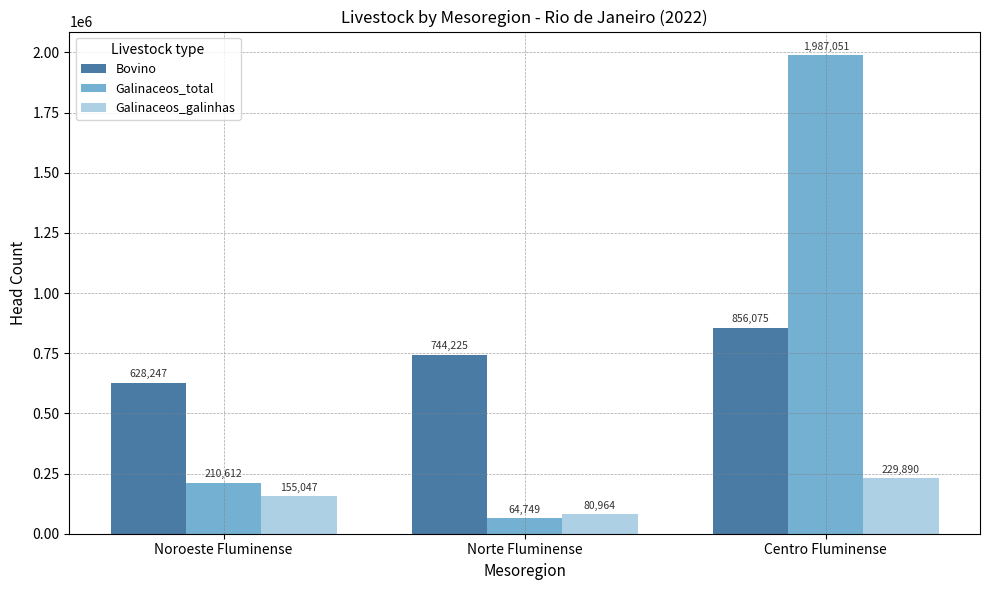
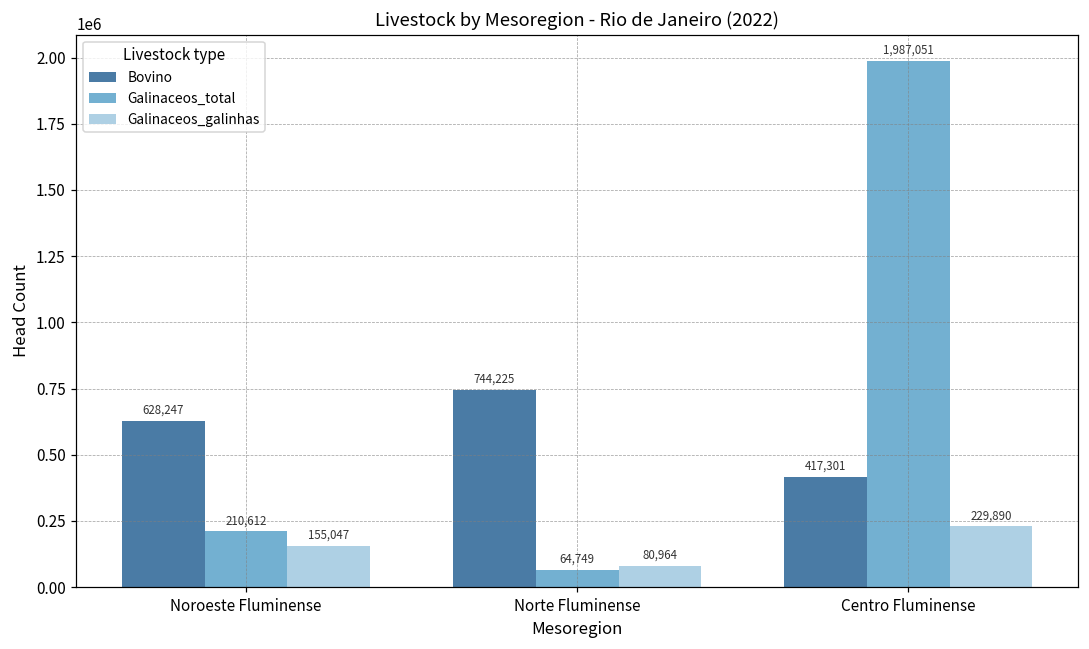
Bovino, Centro Fluminense: 856,075 -> 417,301
